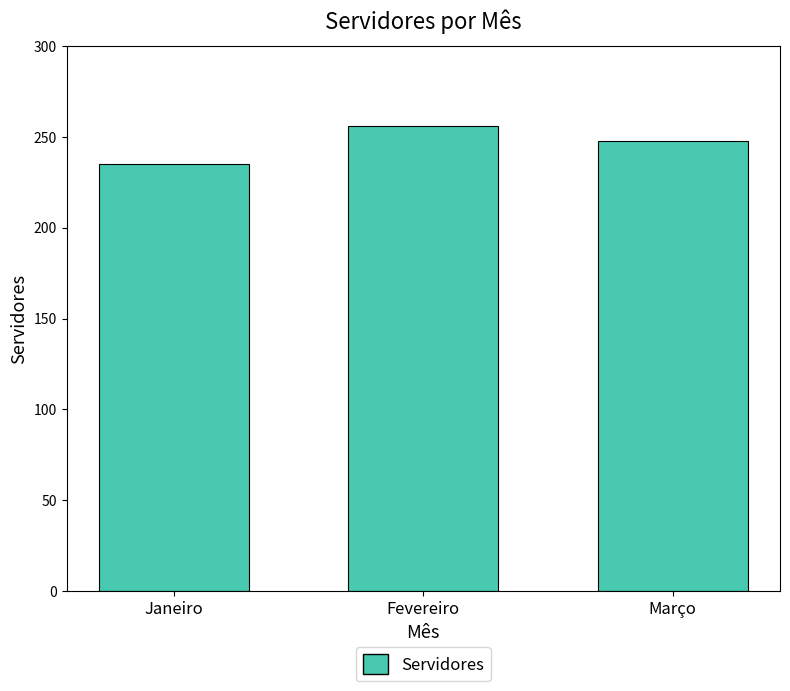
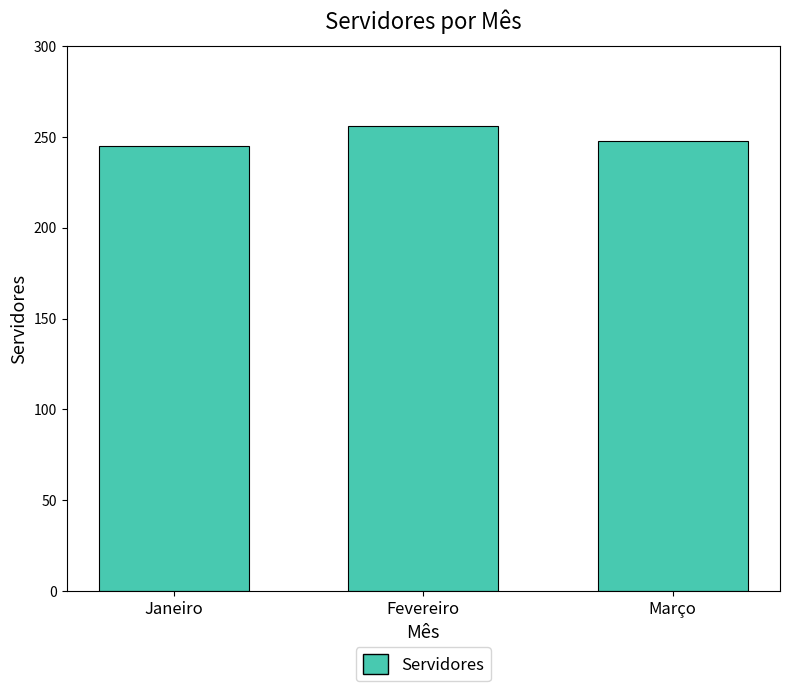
Janeiro: 235 -> 245
